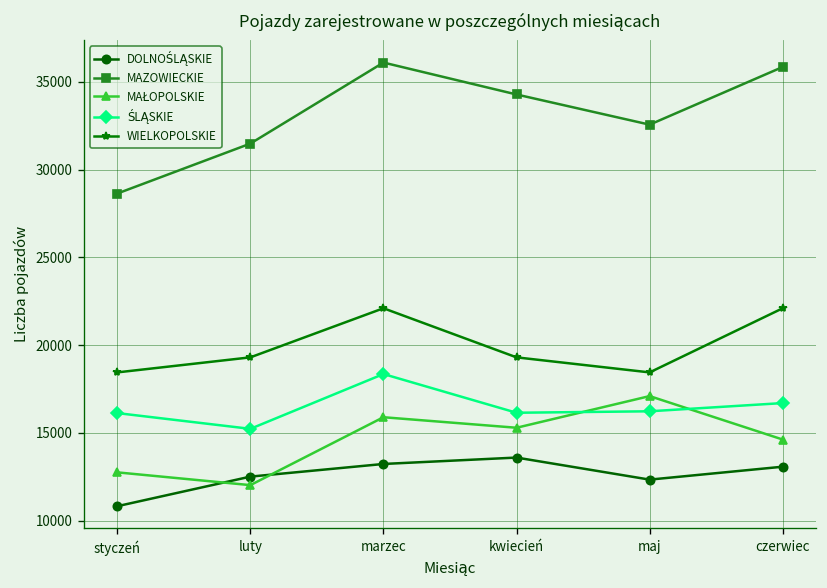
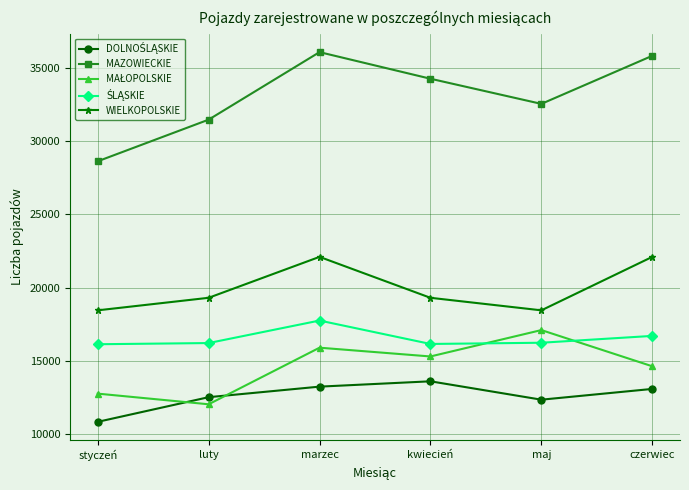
ŚLĄSKIE, luty: 15200 -> 16200
ŚLĄSKIE, marzec: 18400 -> 17700
